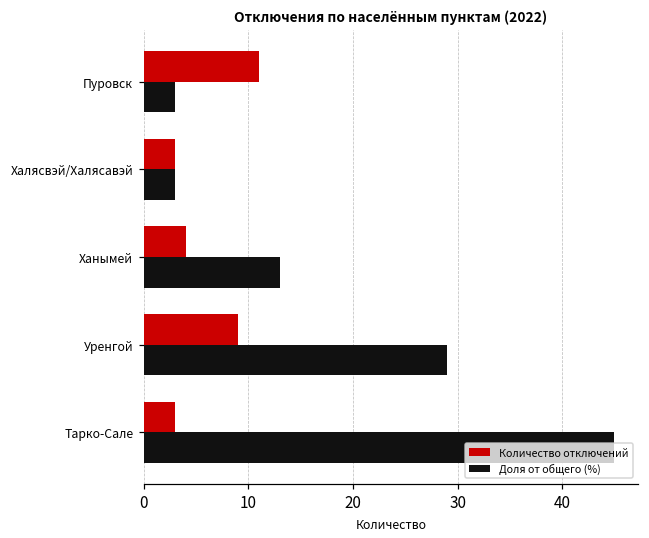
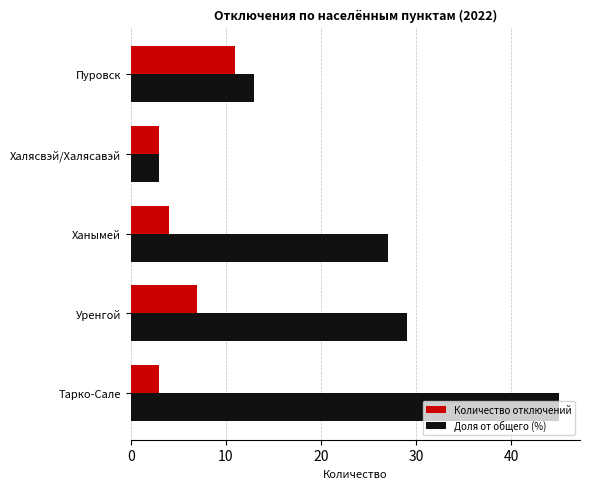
Доля от общего (%), Пуровск: 3 -> 13
Доля от общего (%), Ханымей: 13 -> 27
Количество отключений, Уренгой: 9 -> 7
